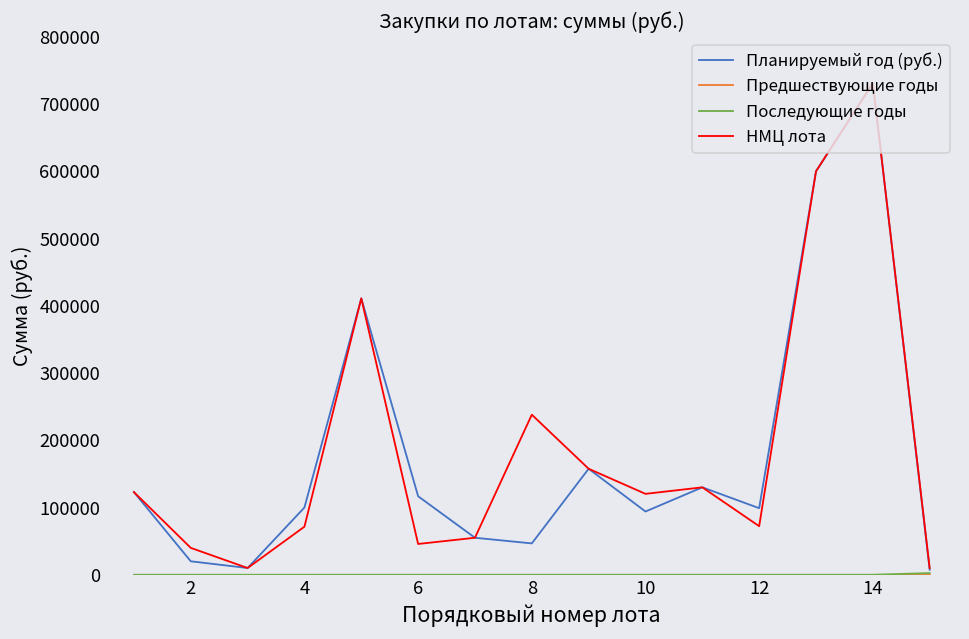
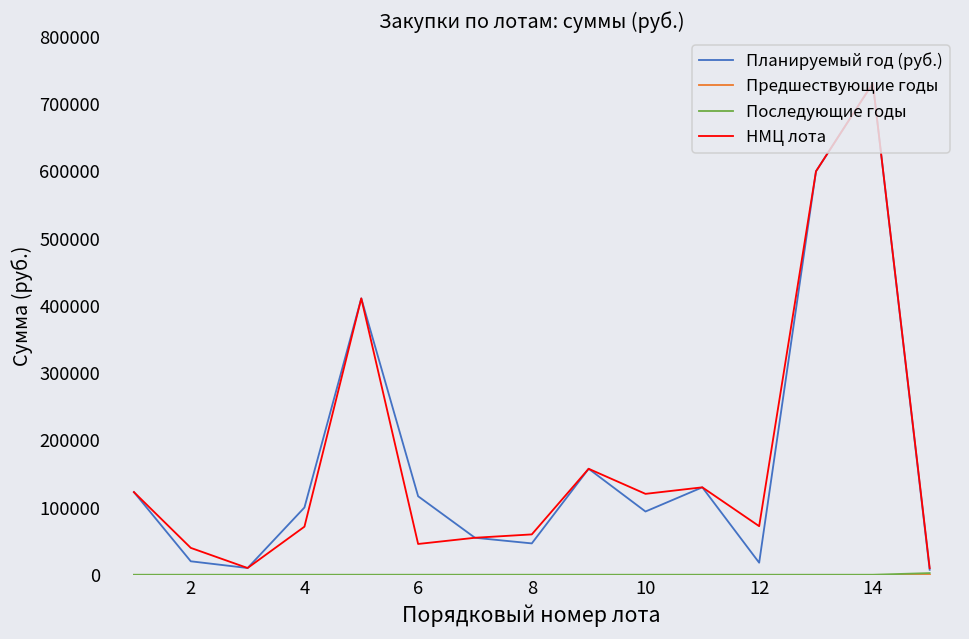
НМЦ лота, 8: 240000 -> 60000
Планируемый год (руб.), 12: 100000 -> 20000
